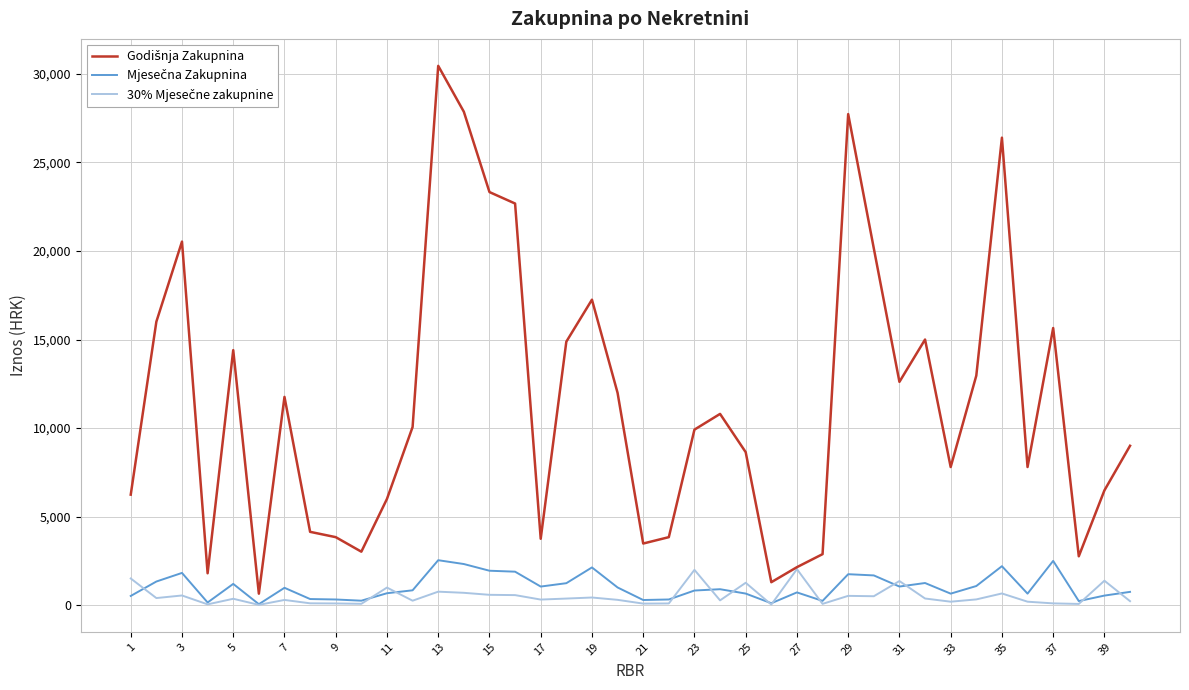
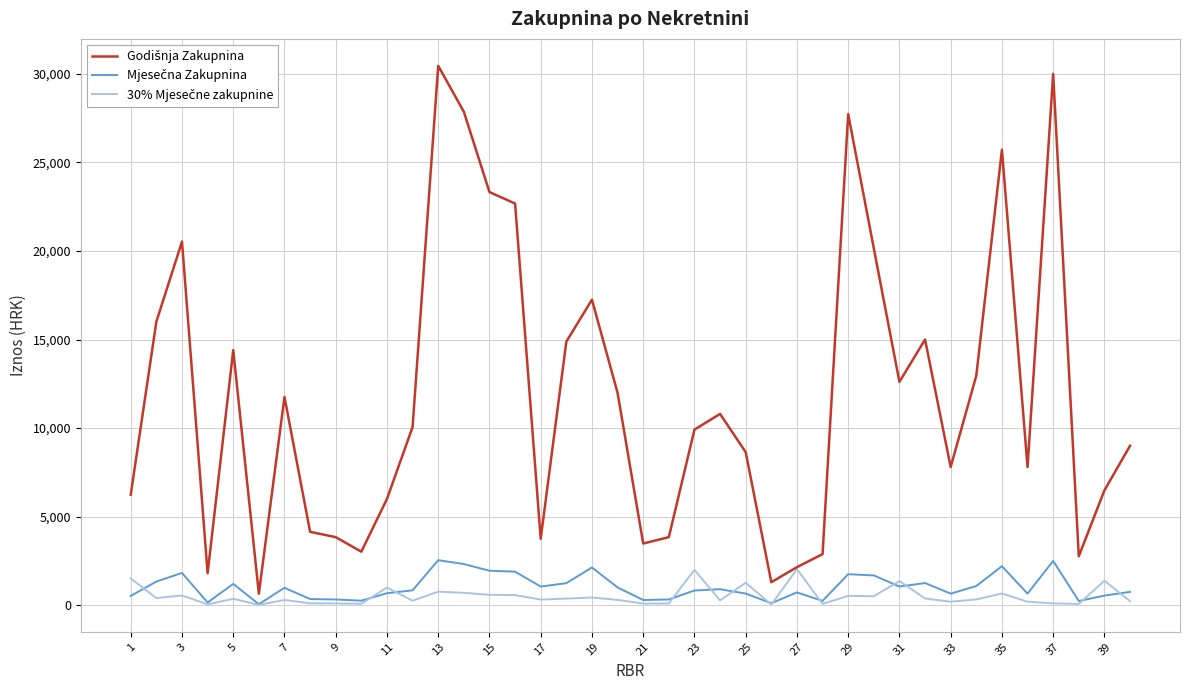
Godišnja Zakupnina, 35: 26,400 -> 25,700
Godišnja Zakupnina, 37: 15,700 -> 30,000
